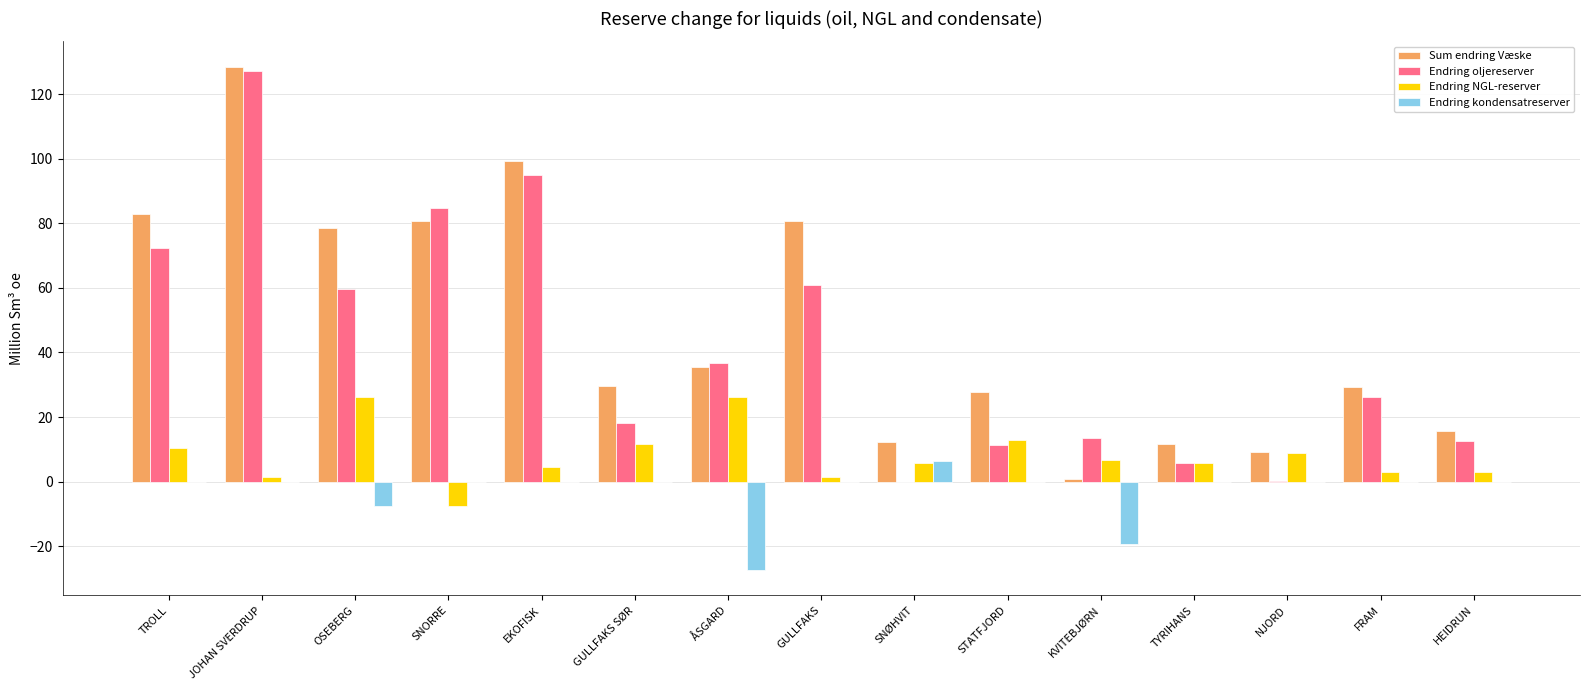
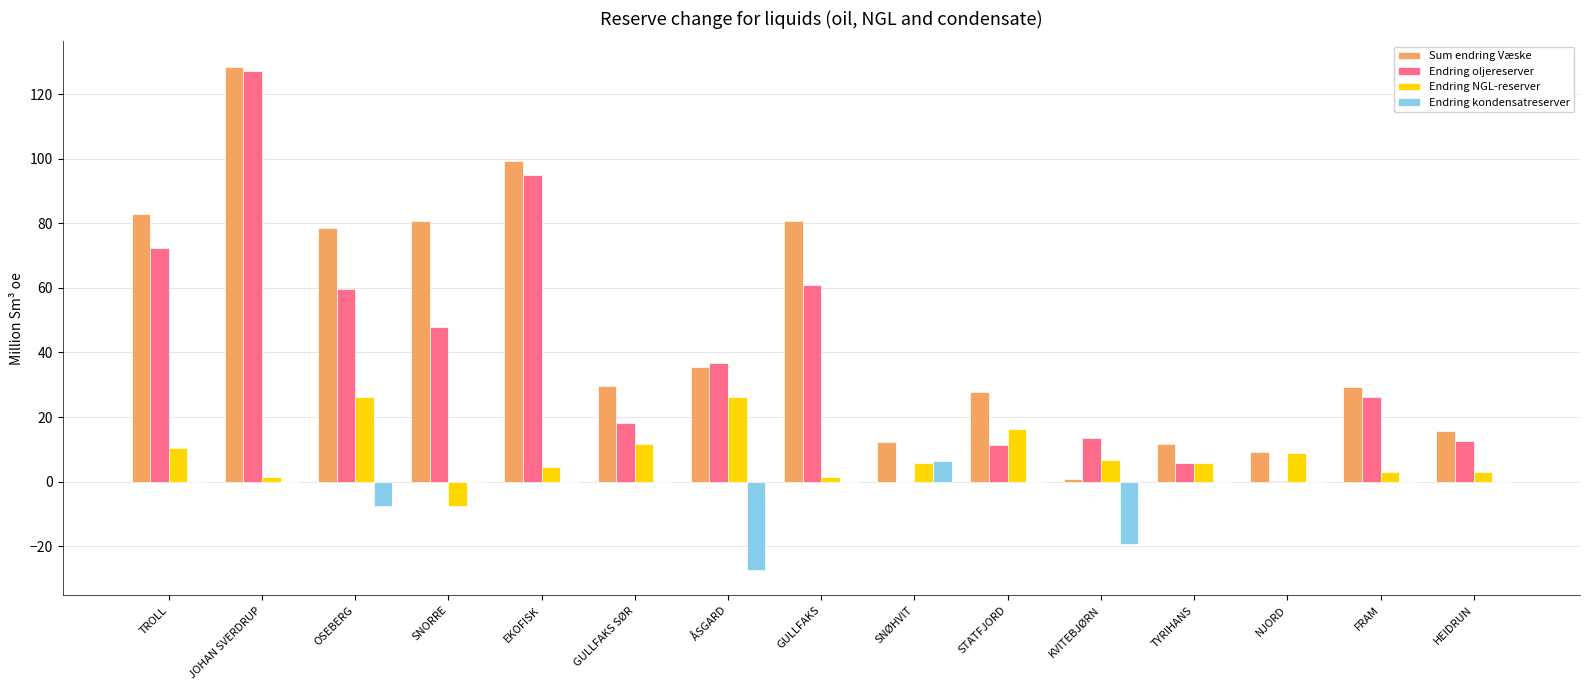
Endring oljereserver, SNORRE: 85 -> 48
Endring NGL-reserver, STATFJORD: 13 -> 16
